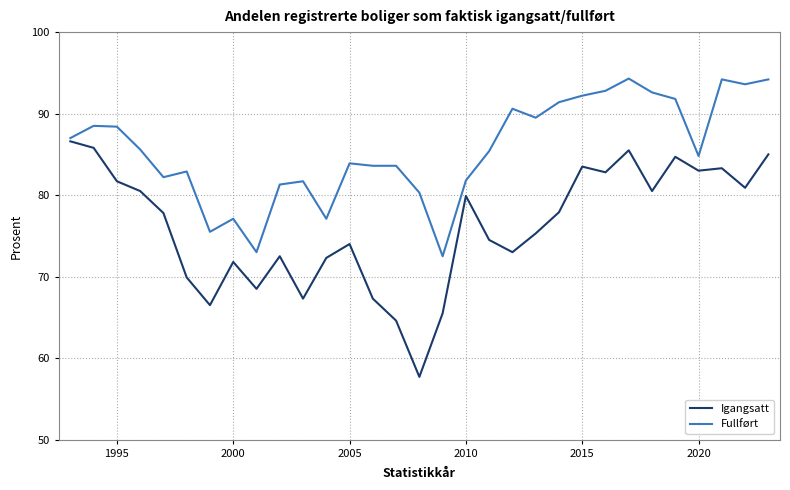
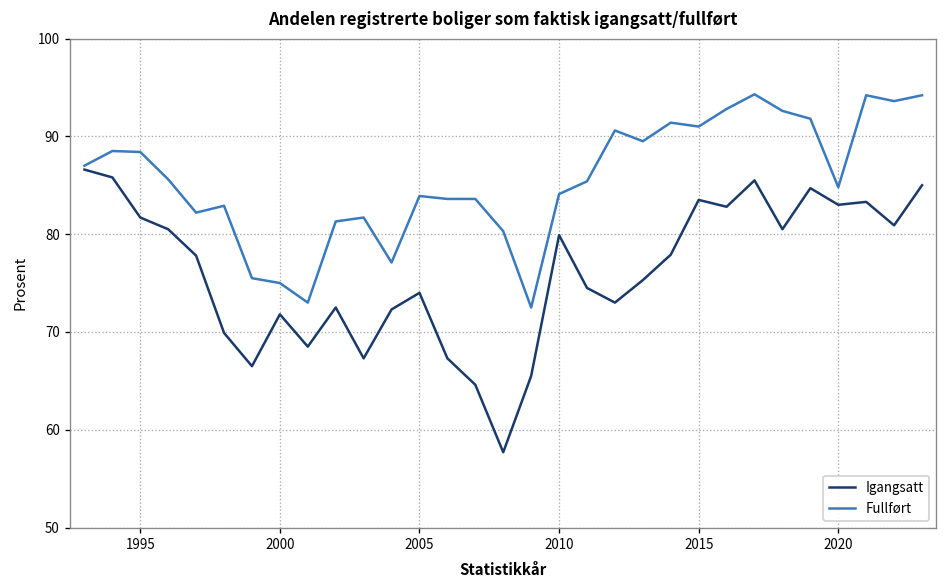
Fullført, 2000: 77 -> 75
Fullført, 2010: 82 -> 84
Fullført, 2015: 92 -> 91
